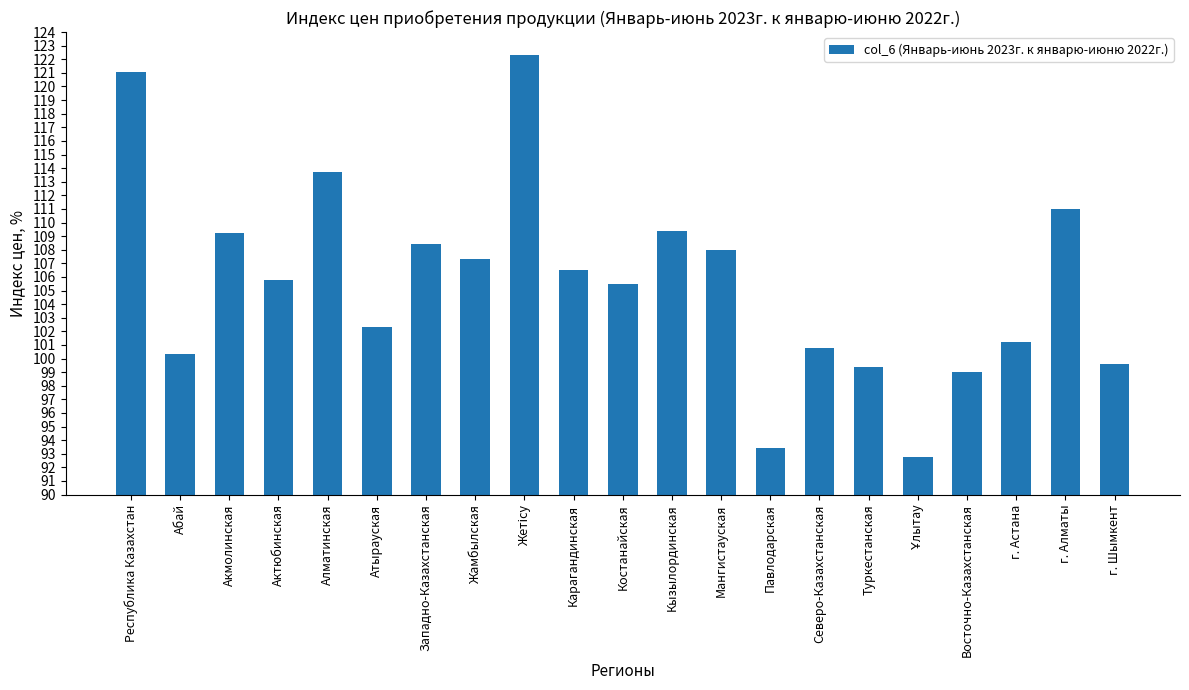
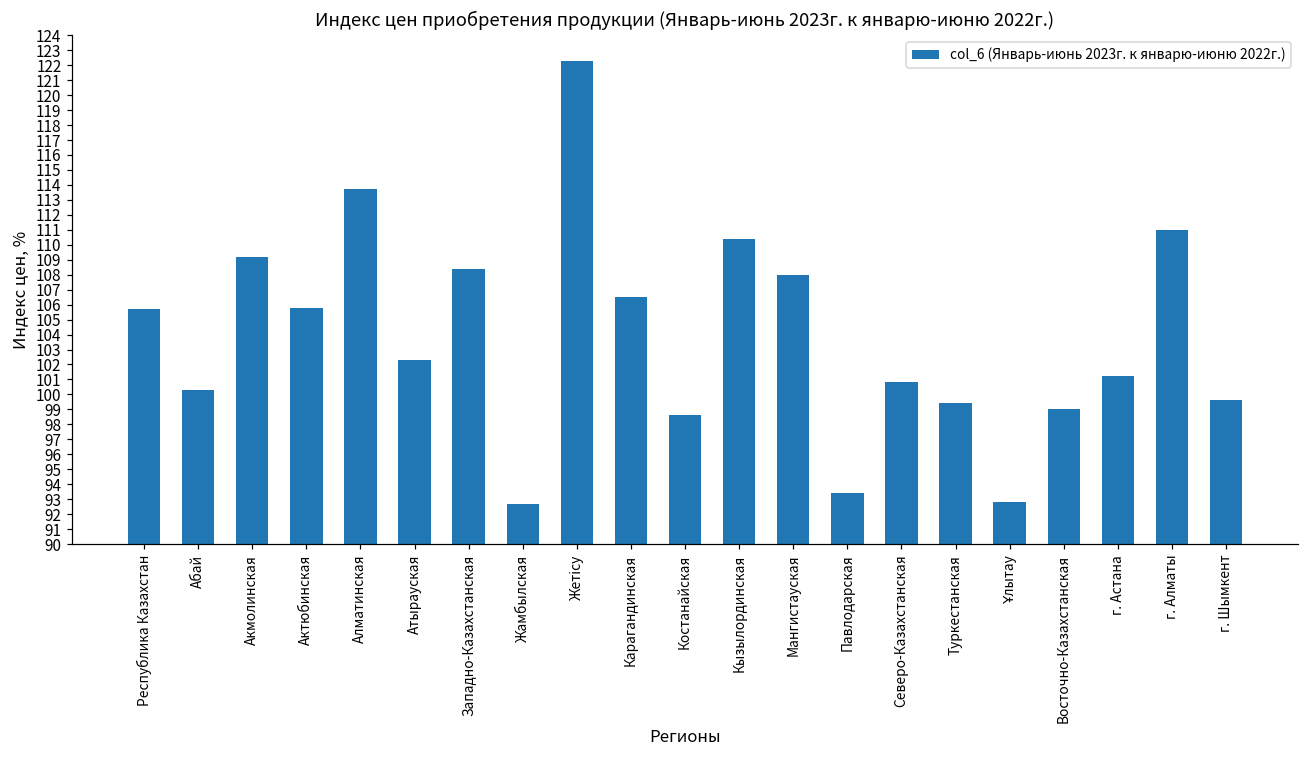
Республика Казахстан: 121.1 -> 105.7
Жамбылская: 107.3 -> 92.7
Костанайская: 105.5 -> 98.6
Кызылординская: 109.4 -> 110.4
